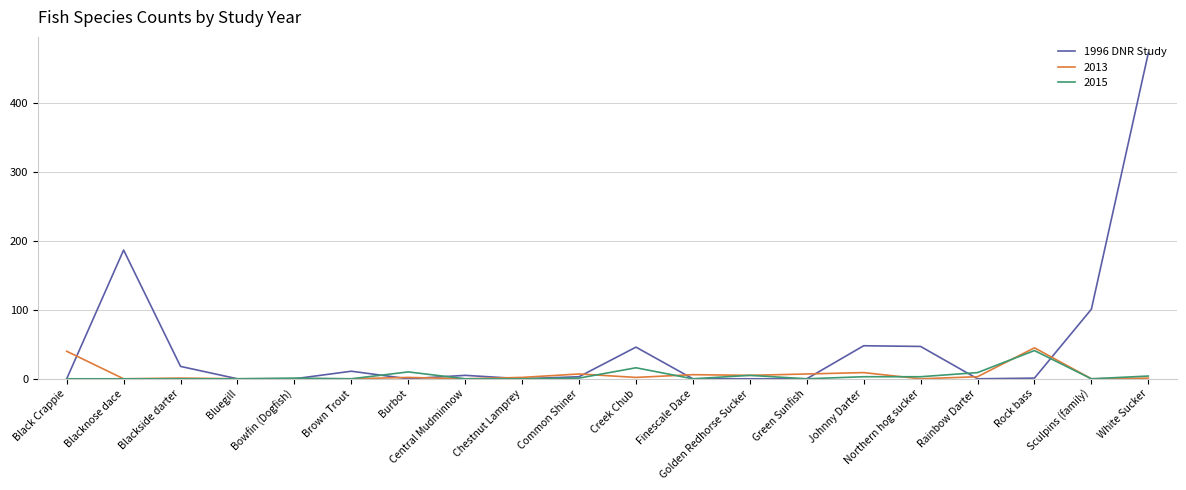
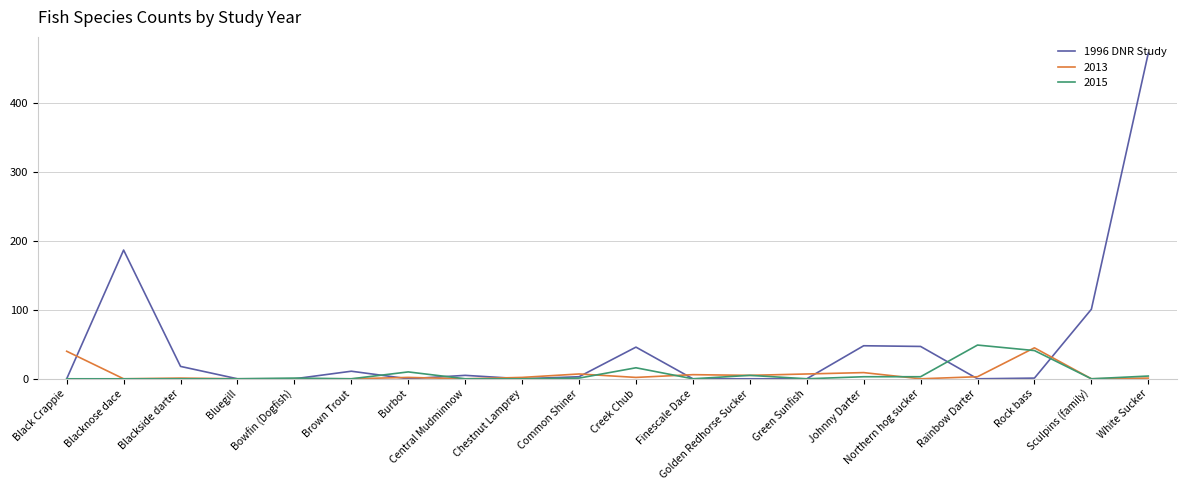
2015, Rainbow Darter: 10 -> 50
